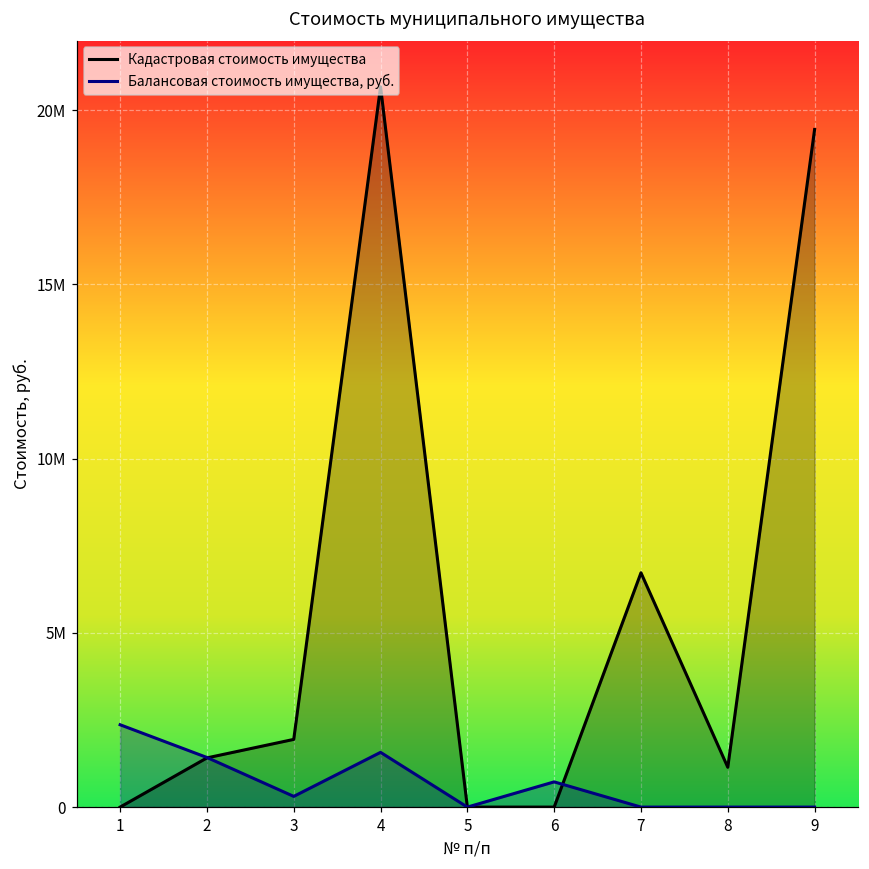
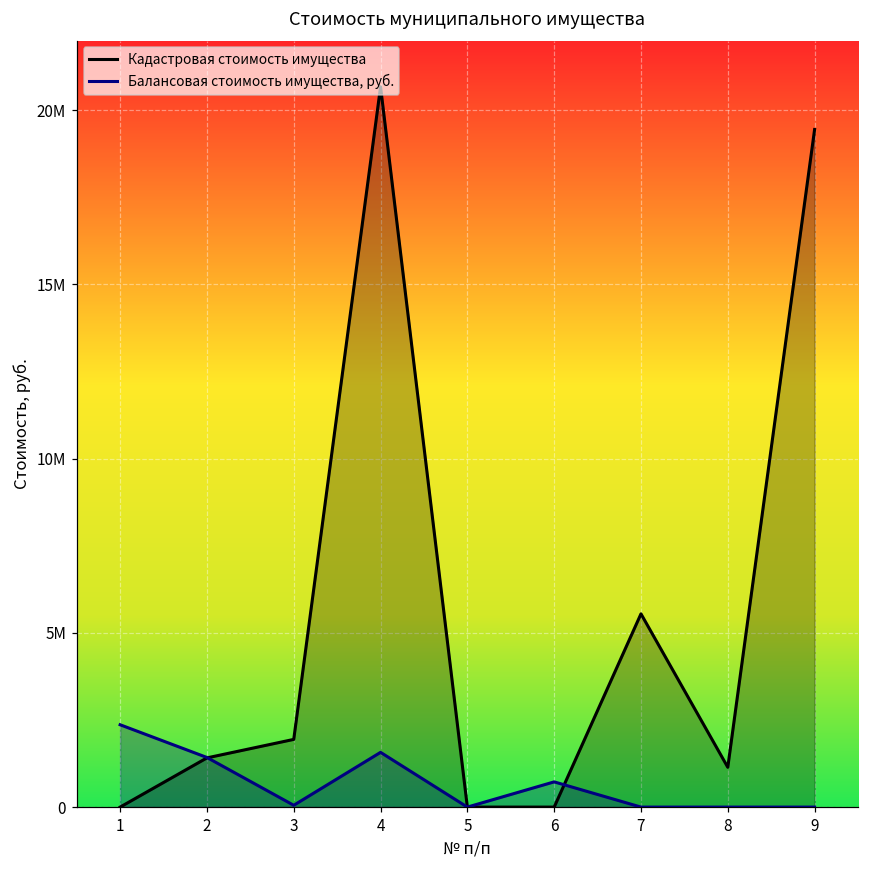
Балансовая стоимость имущества, руб., 3: 300000 -> 100000
Кадастровая стоимость имущества, 7: 6700000 -> 5500000
